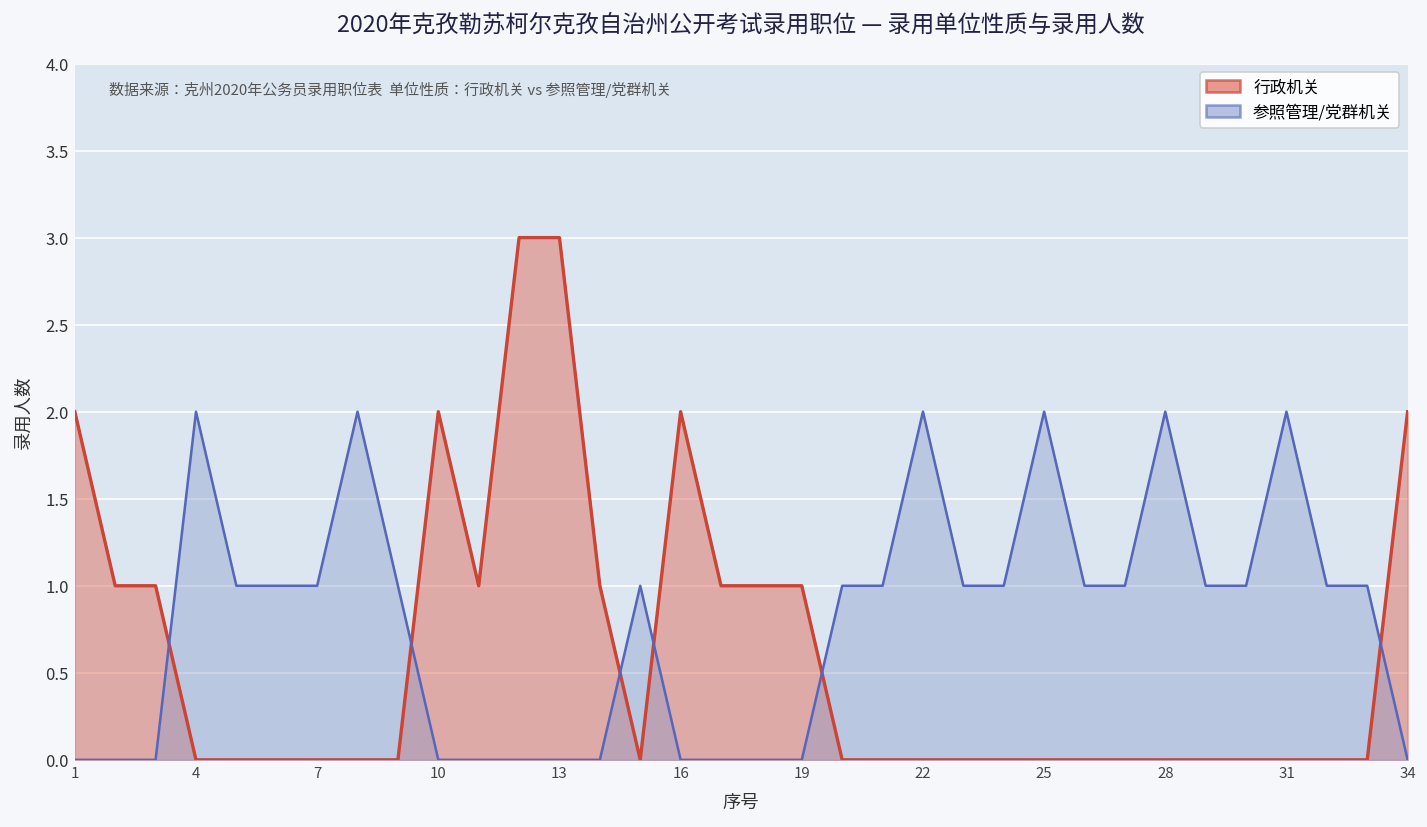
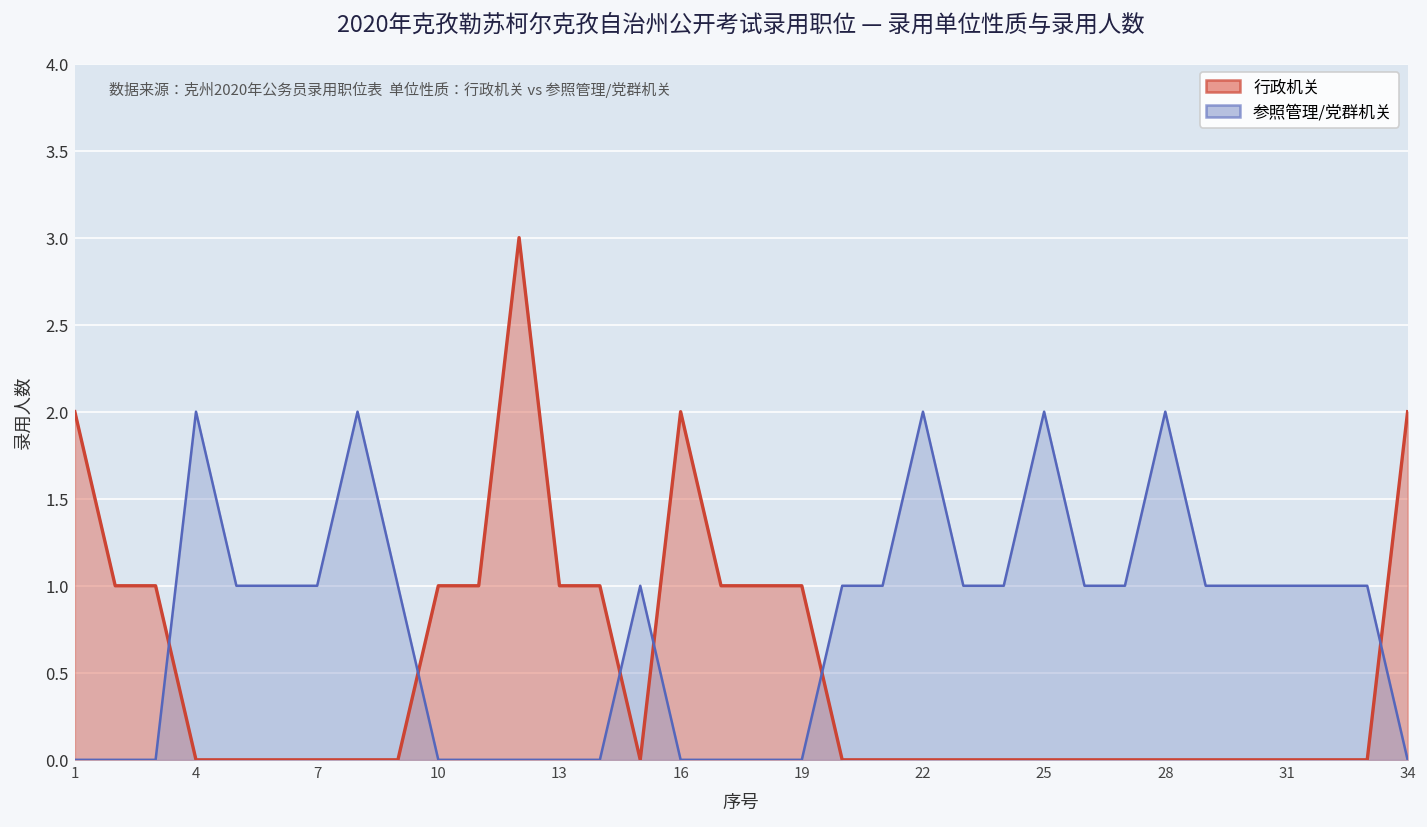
行政机关, 10: 2 -> 1
行政机关, 13: 3 -> 1
参照管理/党群机关, 31: 2 -> 1
